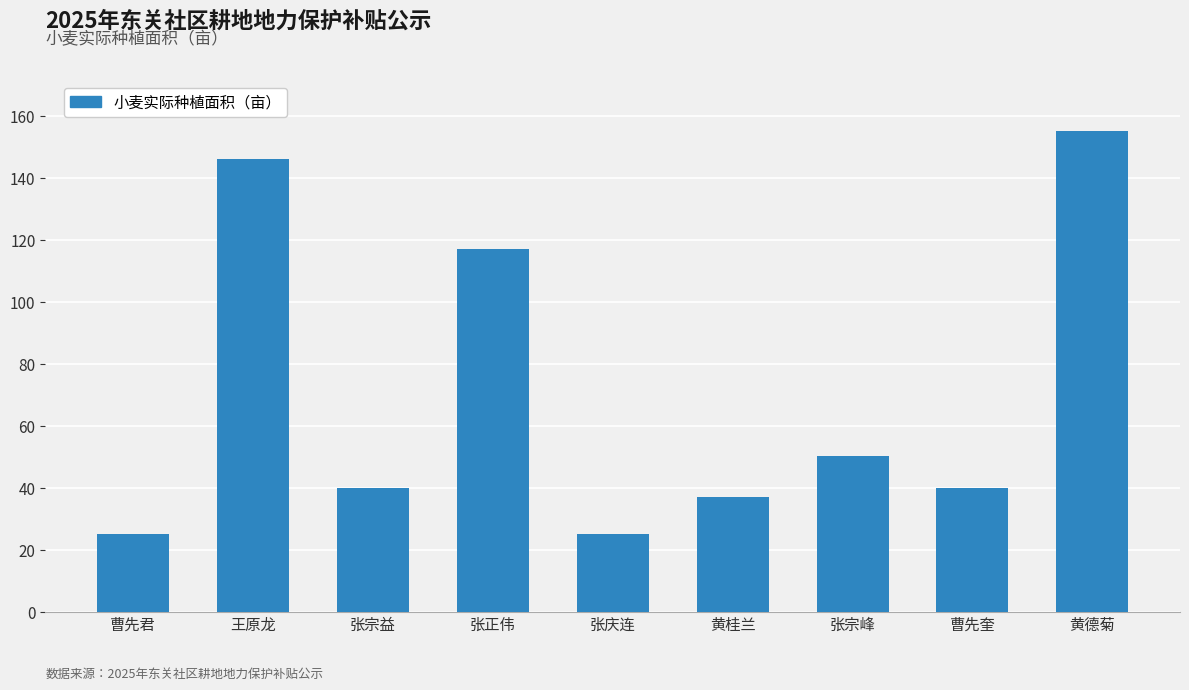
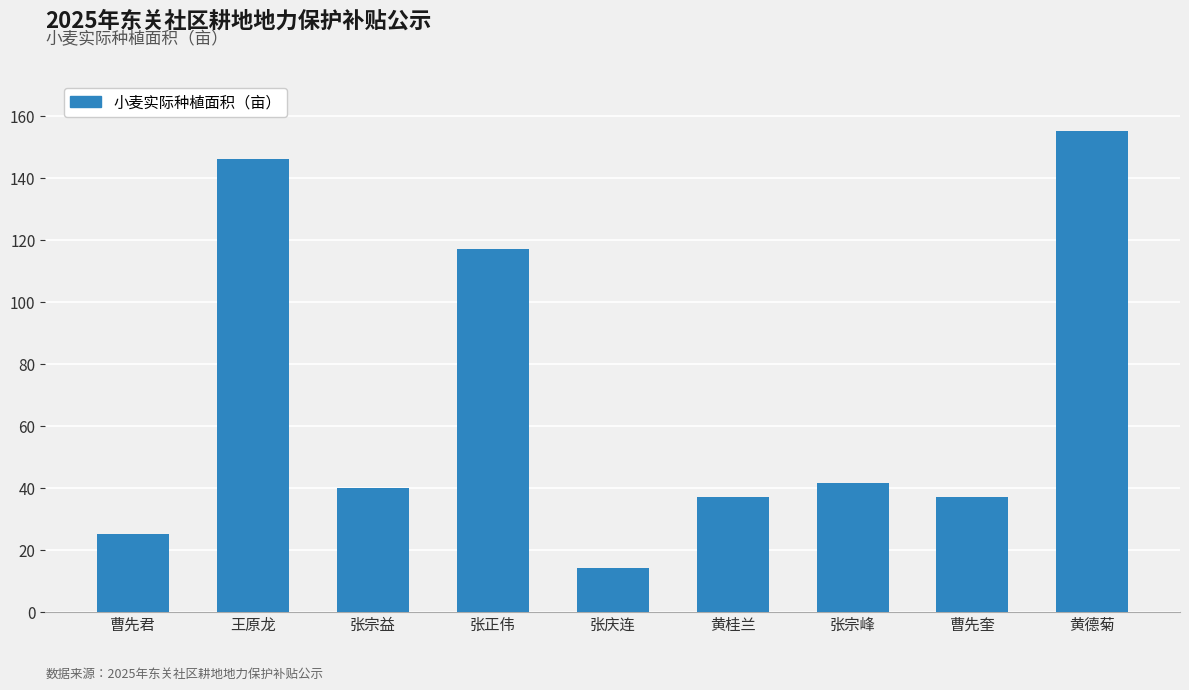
张庆连: 25 -> 14
张宗峰: 50 -> 42
曹先奎: 40 -> 37
